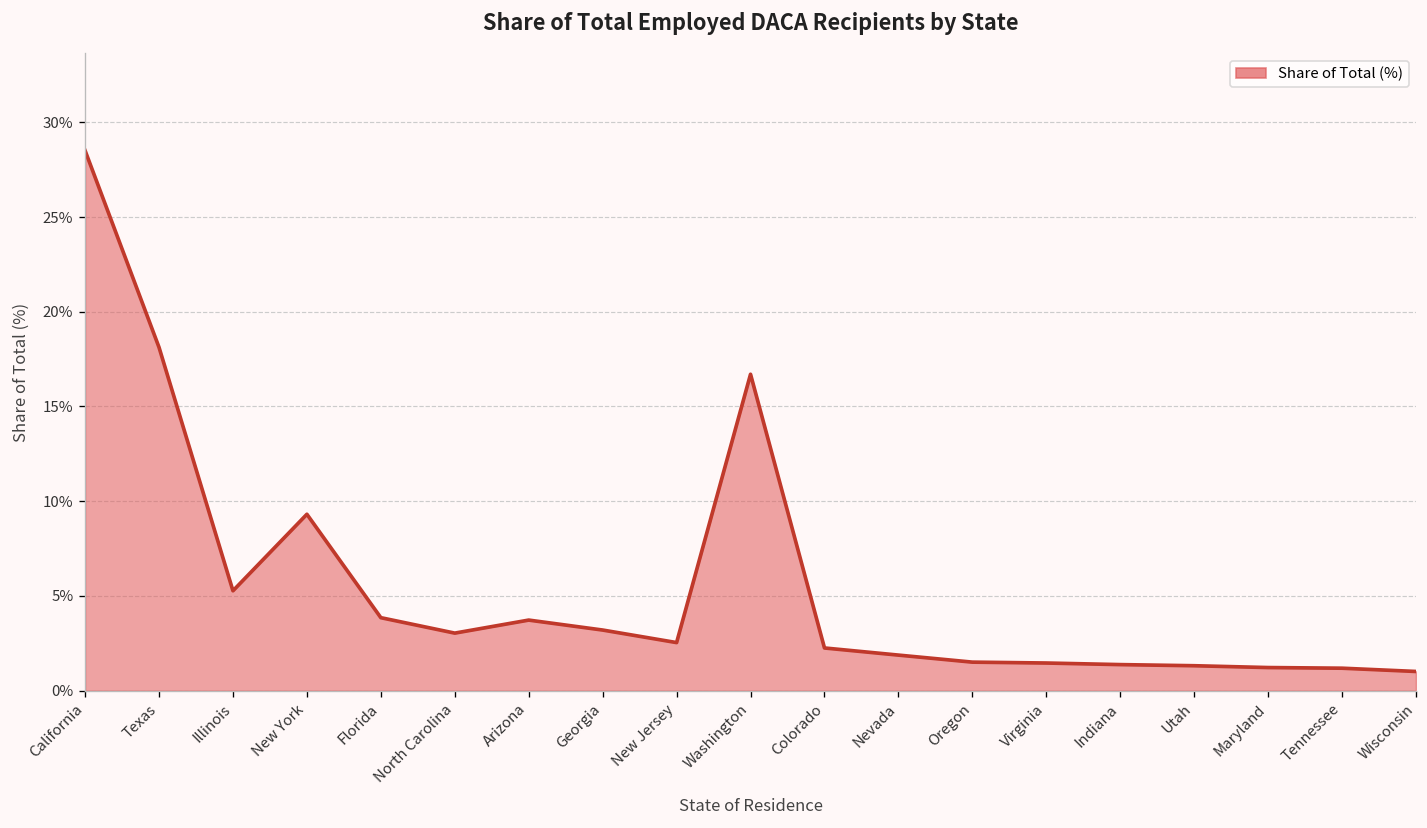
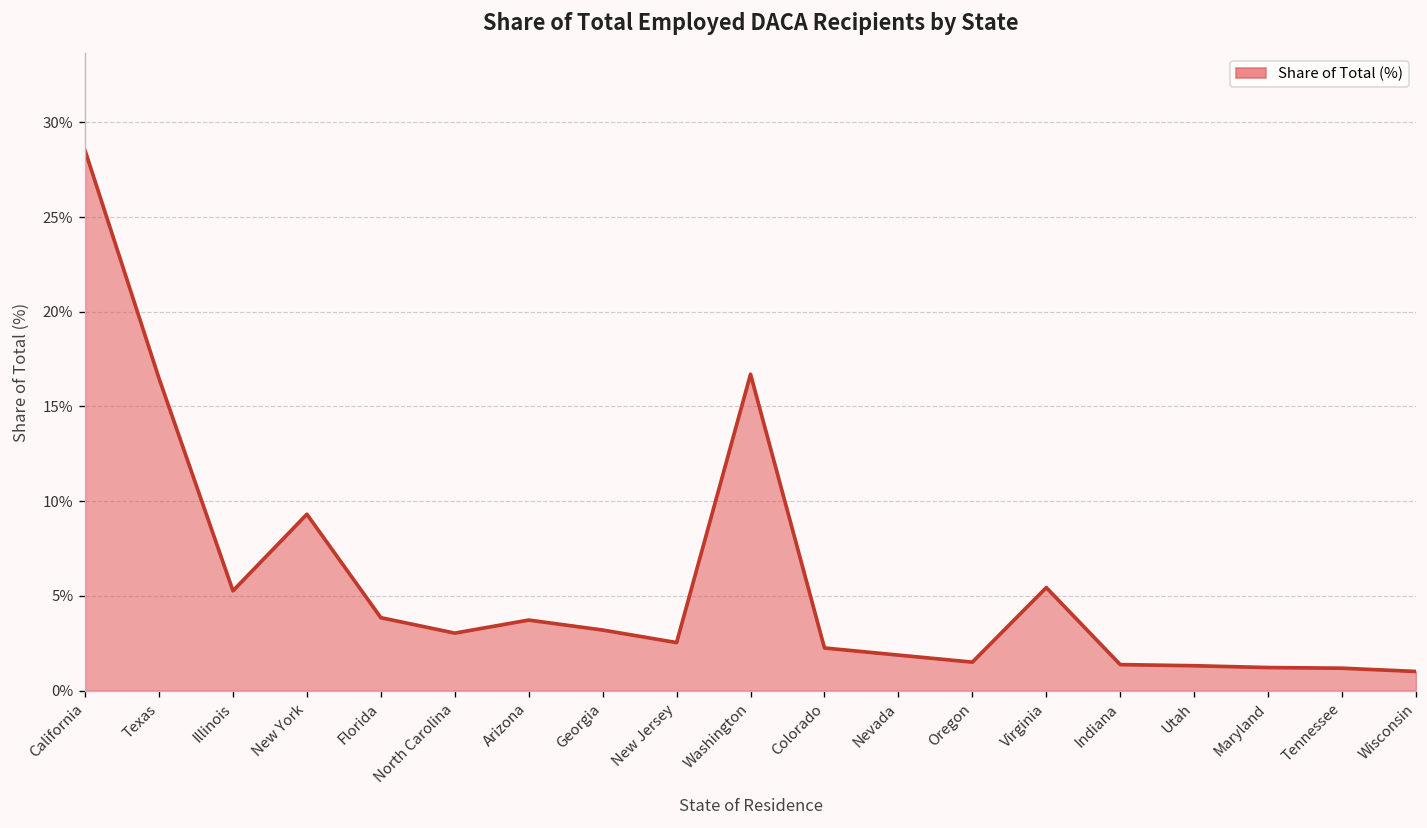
Texas: 18.1% -> 16.5%
Virginia: 1.5% -> 5.4%
